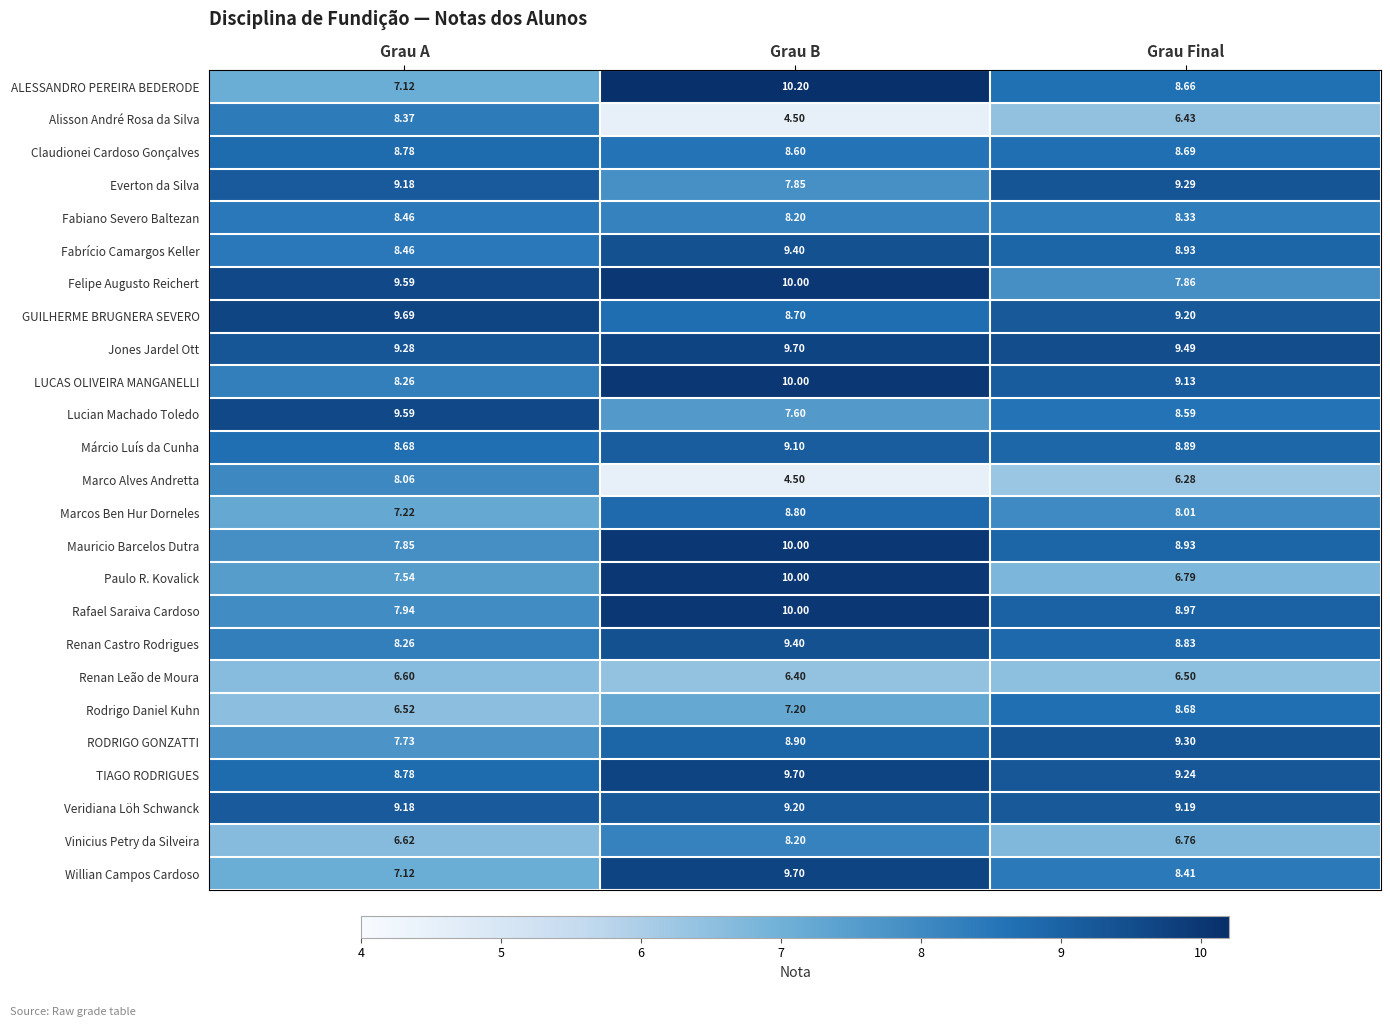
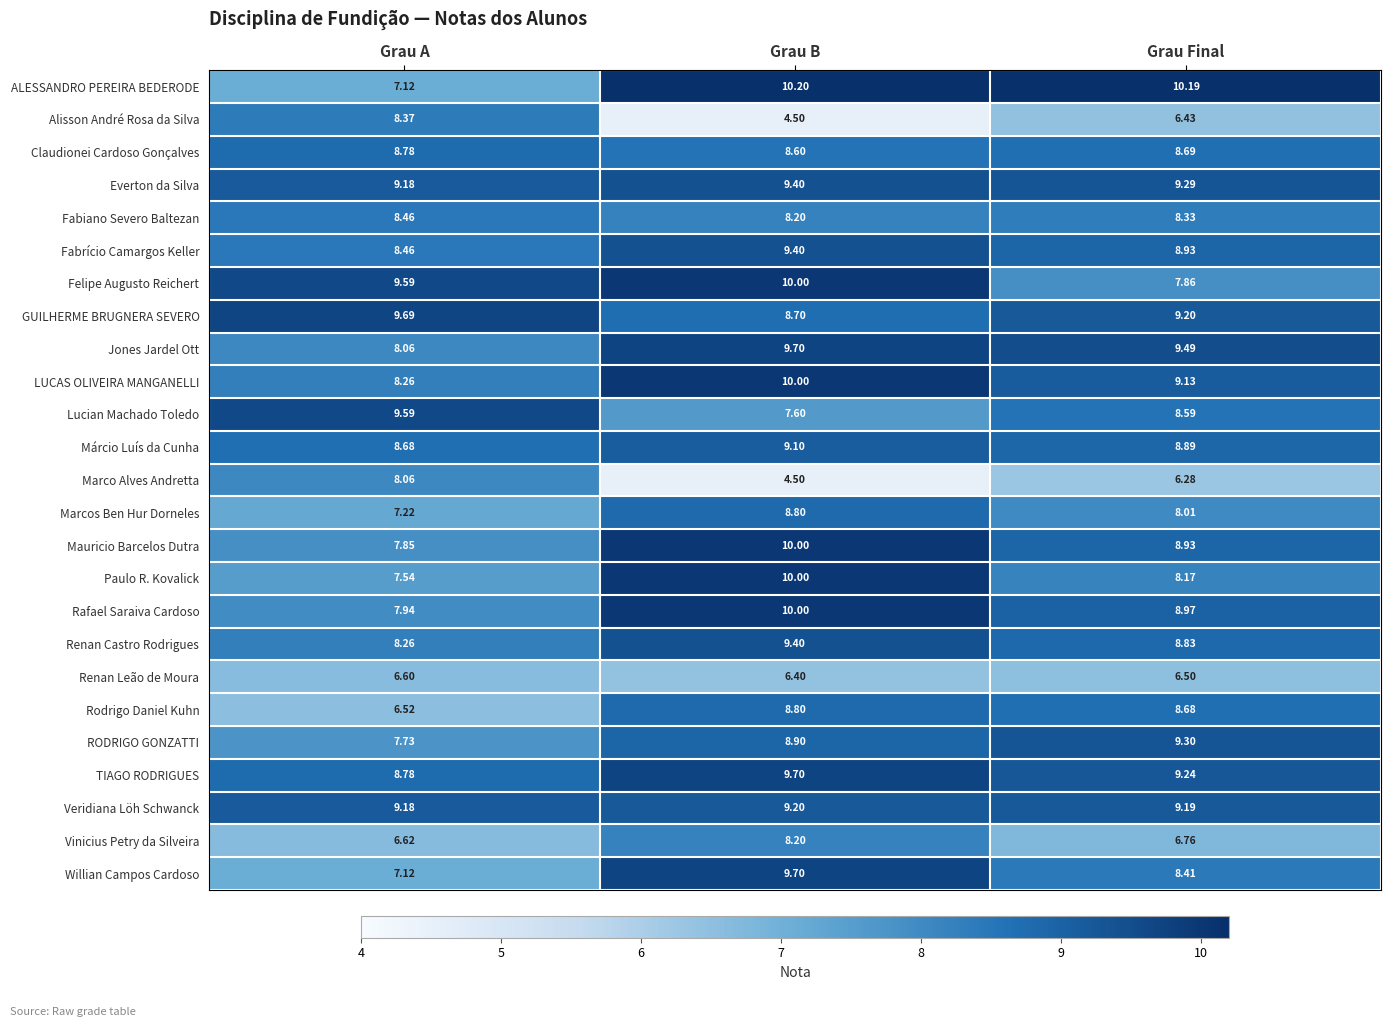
ALESSANDRO PEREIRA BEDERODE, Grau Final: 8.66 -> 10.19
Everton da Silva, Grau B: 7.85 -> 9.40
Jones Jardel Ott, Grau A: 9.28 -> 8.06
Paulo R. Kovalick, Grau Final: 6.79 -> 8.17
Rodrigo Daniel Kuhn, Grau B: 7.20 -> 8.80
